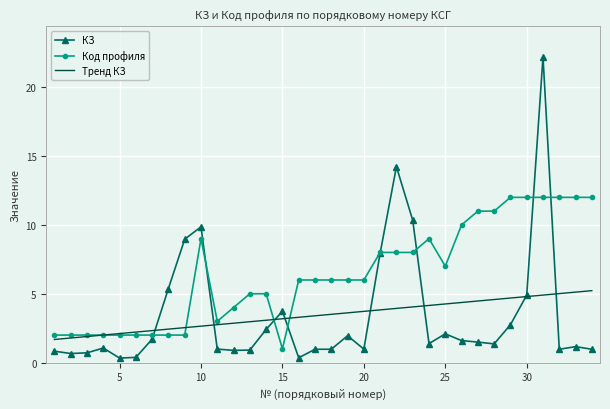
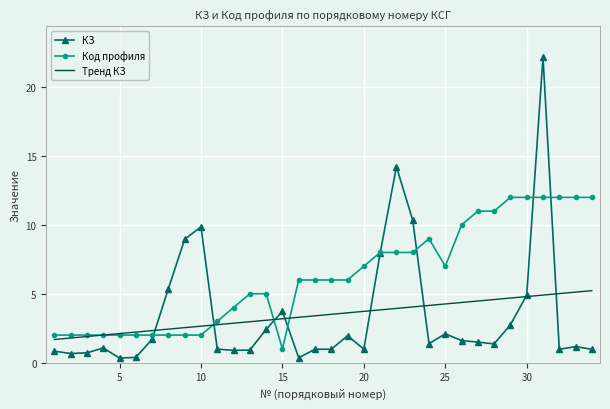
Код профиля, 10: 9 -> 2
Код профиля, 20: 6 -> 7
